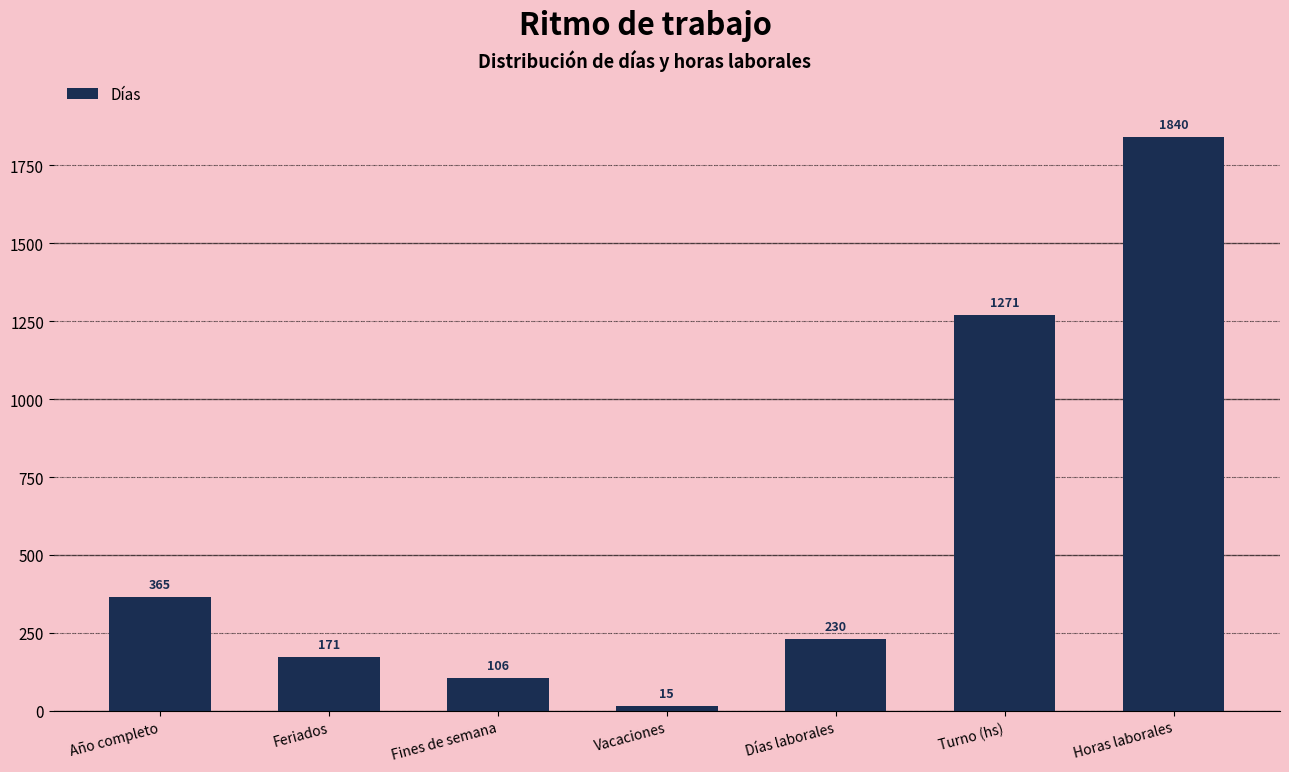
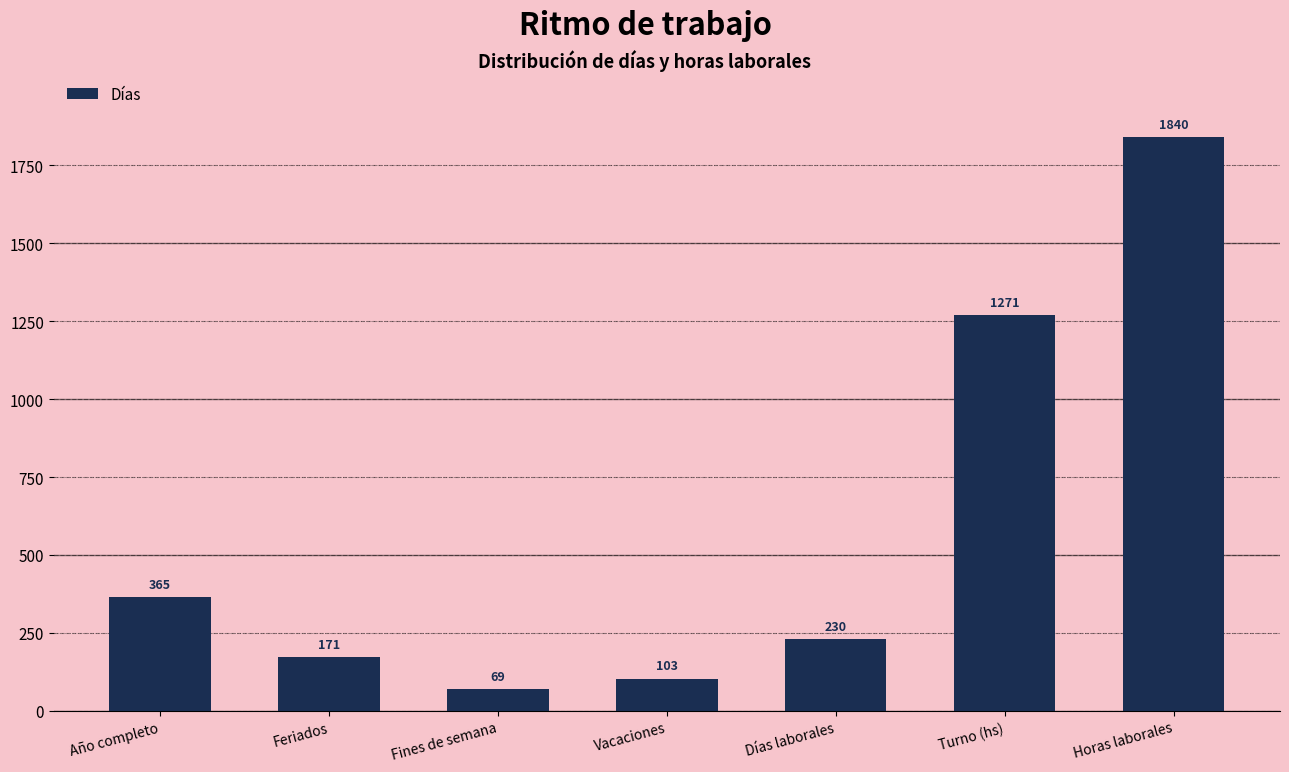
Fines de semana: 106 -> 69
Vacaciones: 15 -> 103
